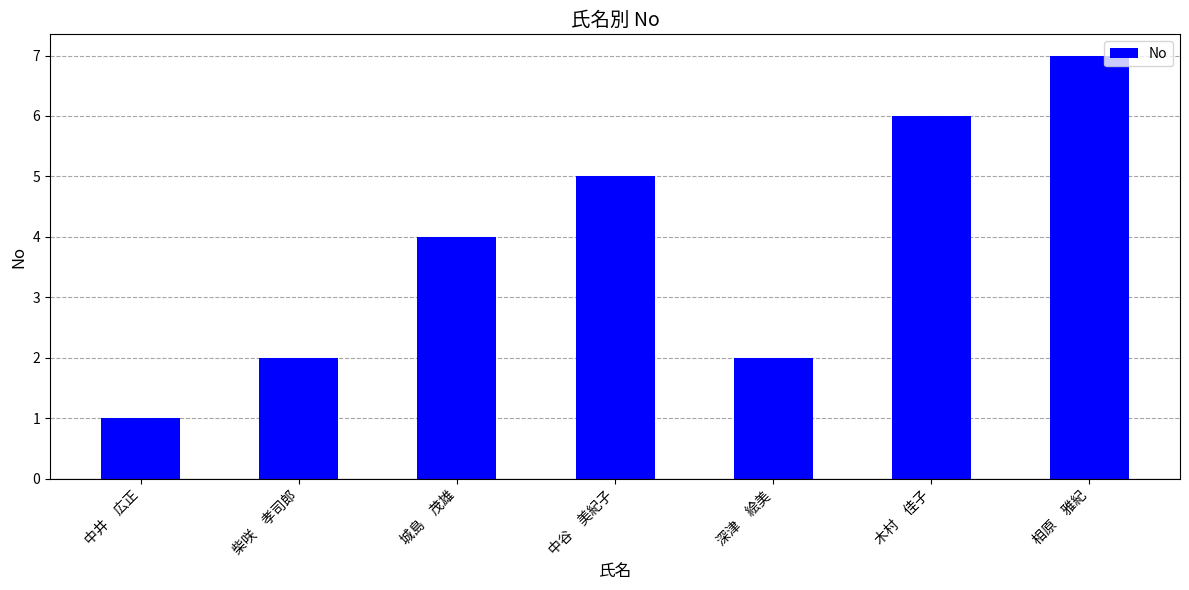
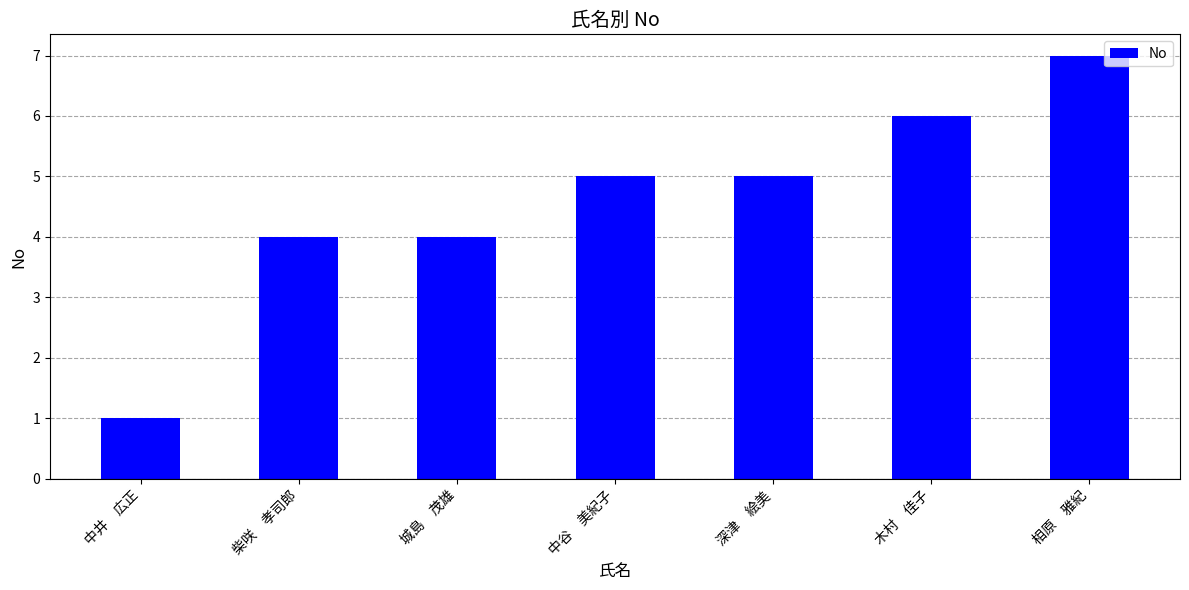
柴咲 孝司郎: 2 -> 4
深津 絵美: 2 -> 5
